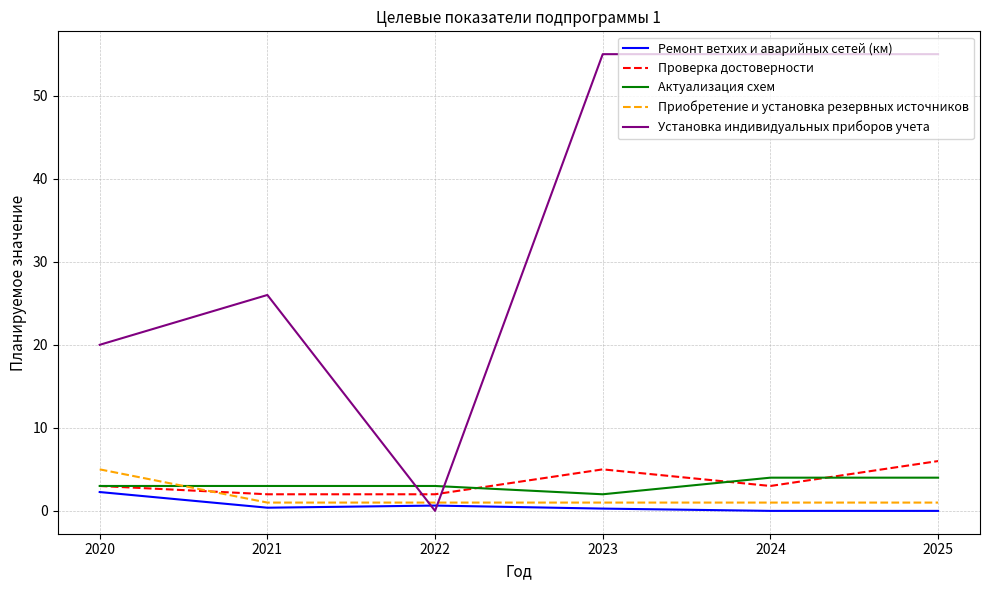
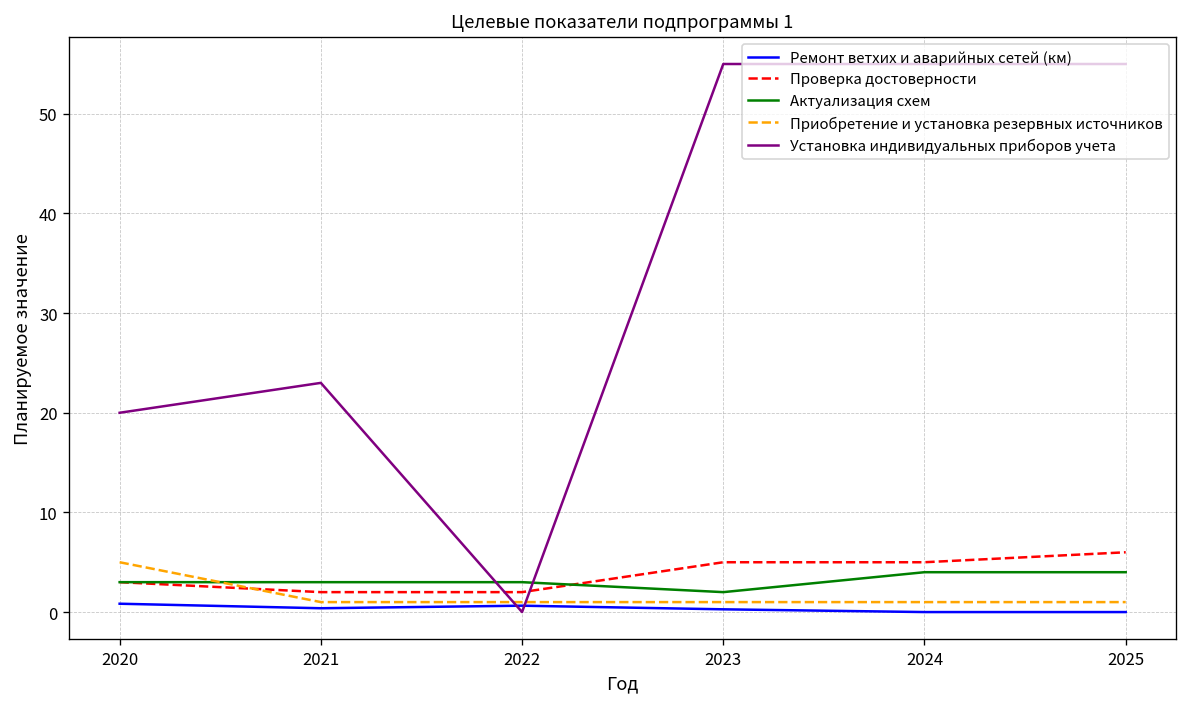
Ремонт ветхих и аварийных сетей (км), 2020: 2 -> 1
Установка индивидуальных приборов учета, 2021: 26 -> 23
Проверка достоверности, 2024: 3 -> 5
